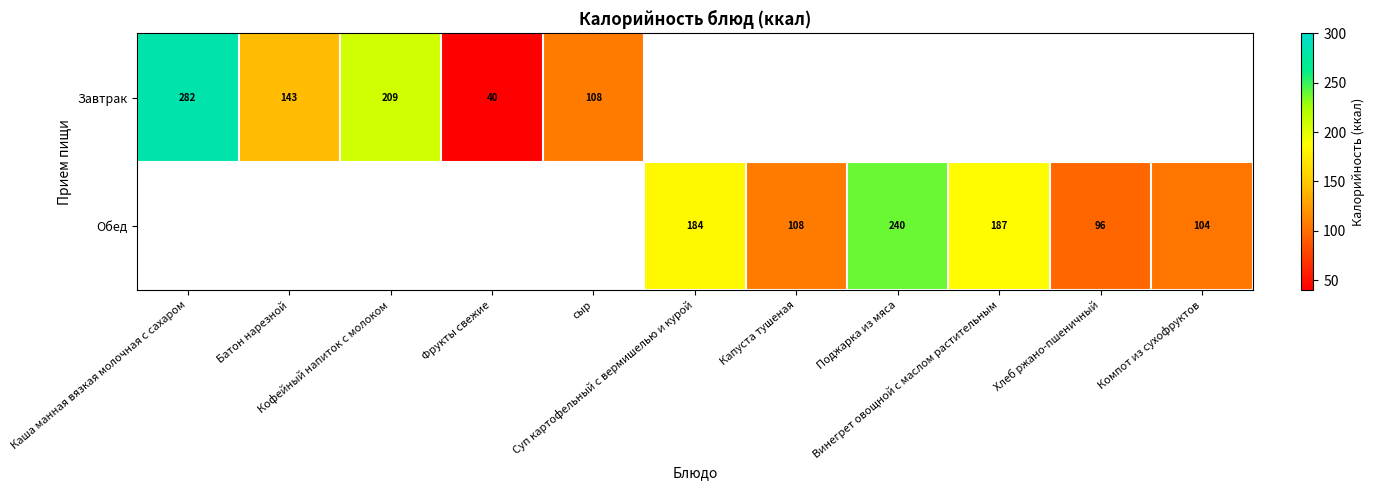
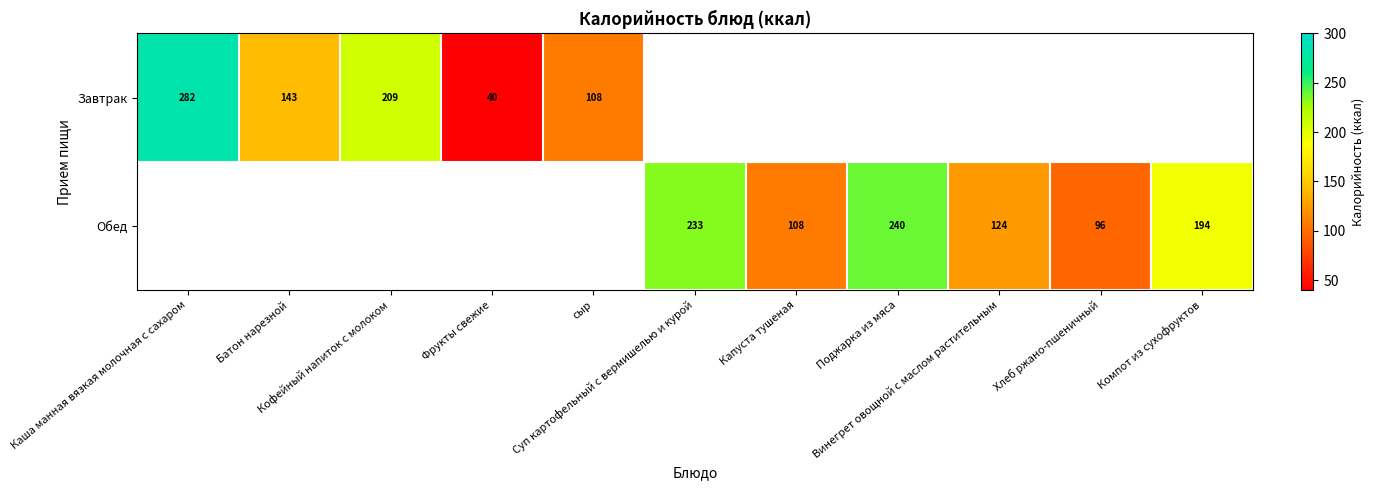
Обед, Суп картофельный с вермишелью и курой: 184 -> 233
Обед, Винегрет овощной с маслом растительным: 187 -> 124
Обед, Компот из сухофруктов: 104 -> 194
